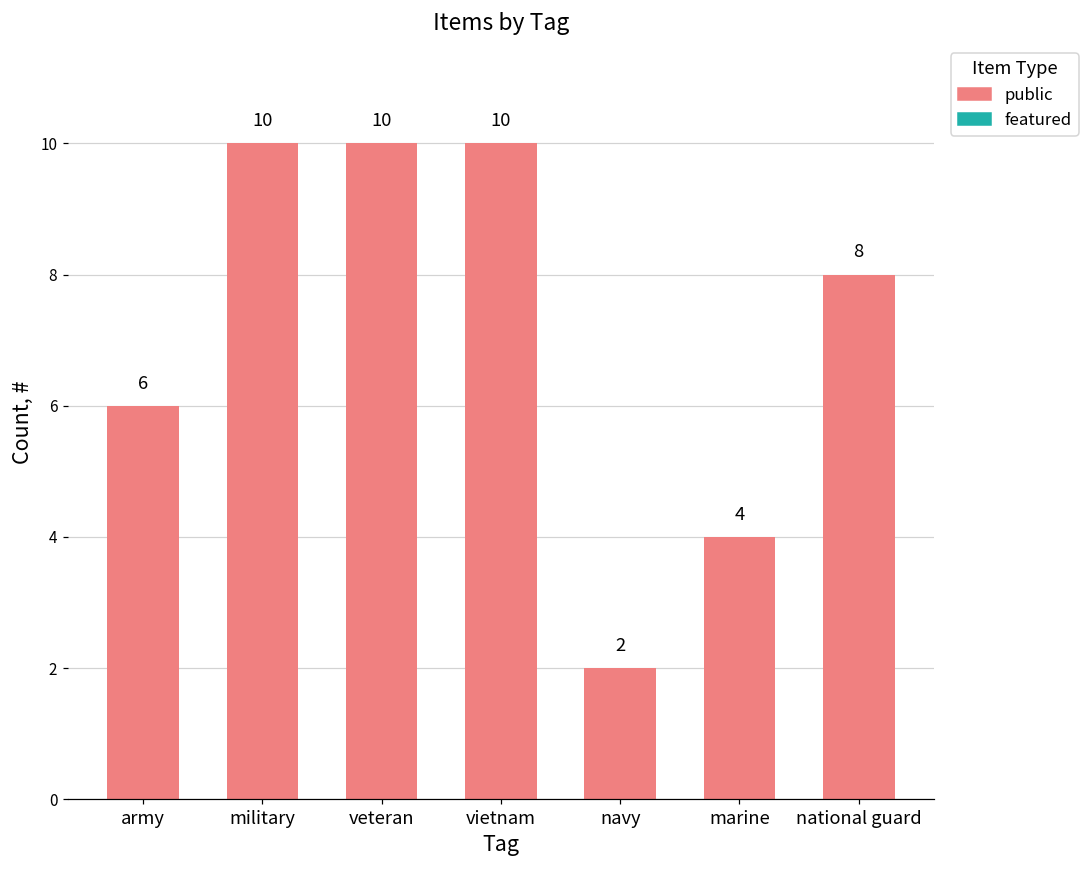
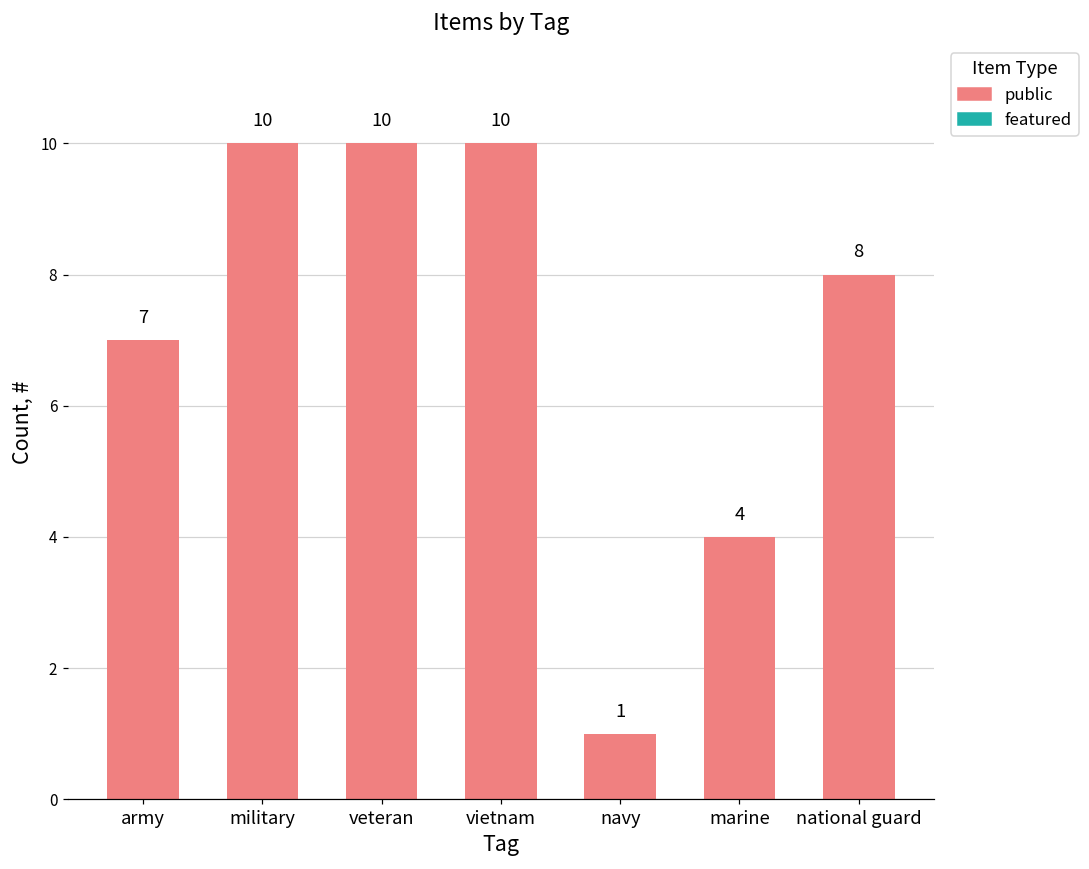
public, army: 6 -> 7
public, navy: 2 -> 1
